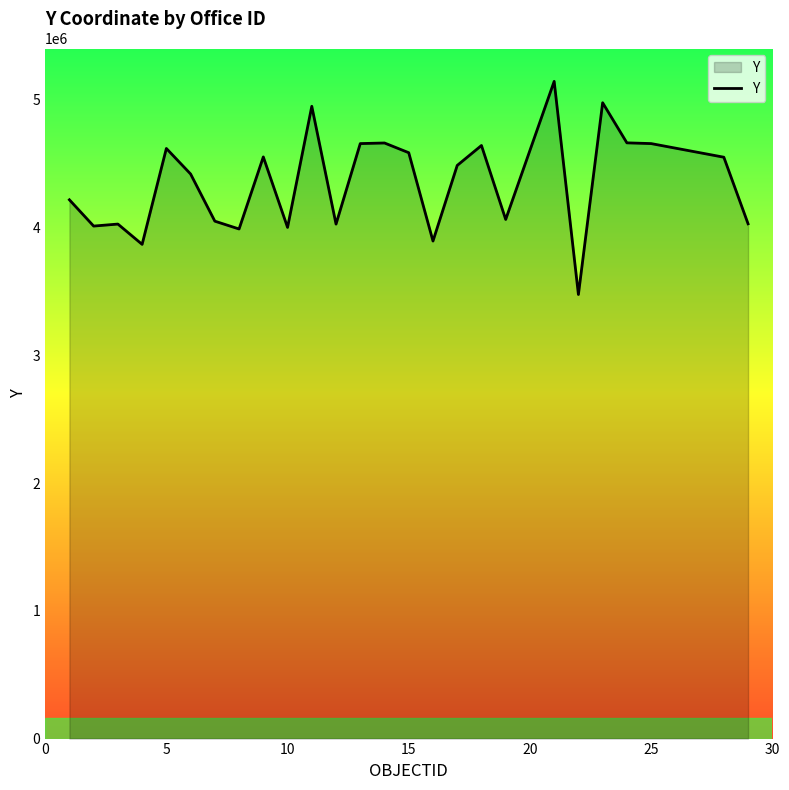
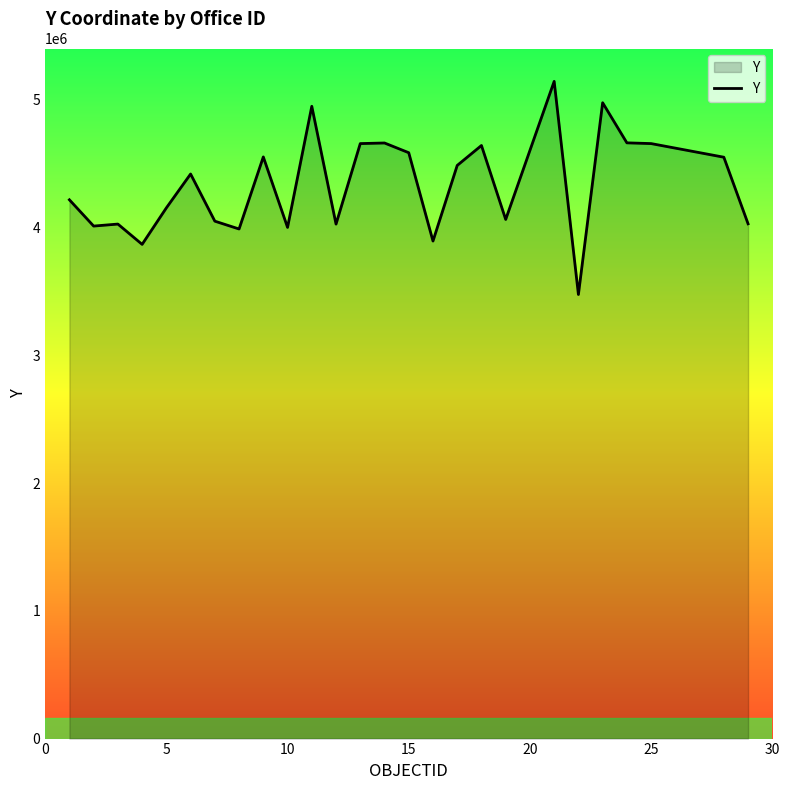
5: 4620000 -> 4150000
